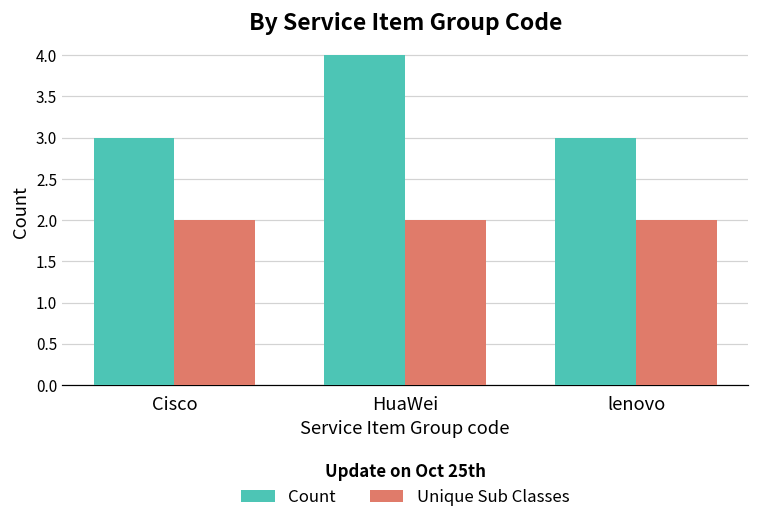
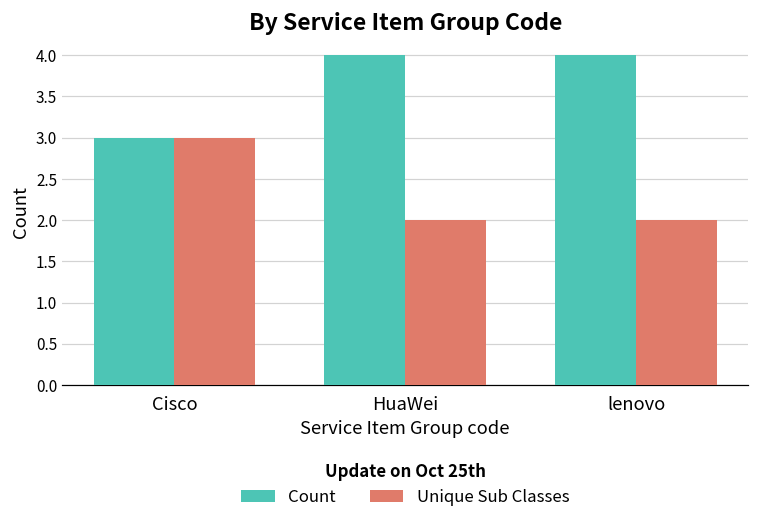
Unique Sub Classes, Cisco: 2 -> 3
Count, lenovo: 3 -> 4
